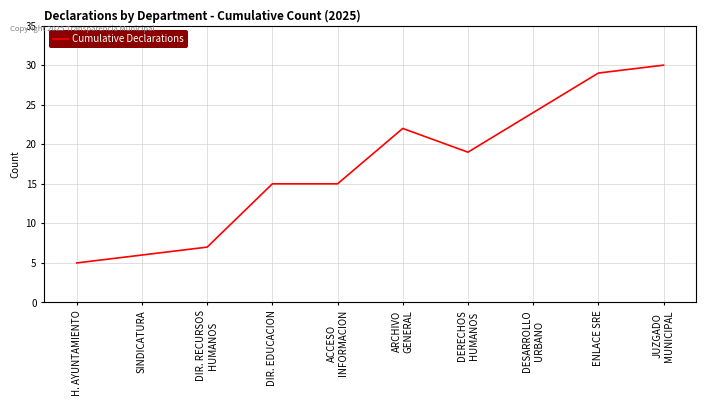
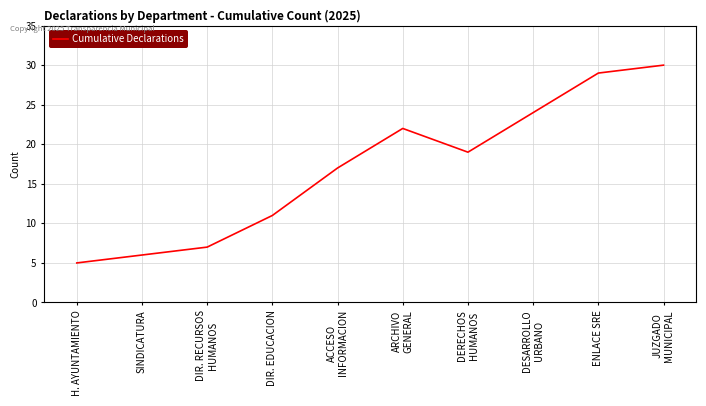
DIR. EDUCACION: 15 -> 11
ACCESO INFORMACION: 15 -> 17
